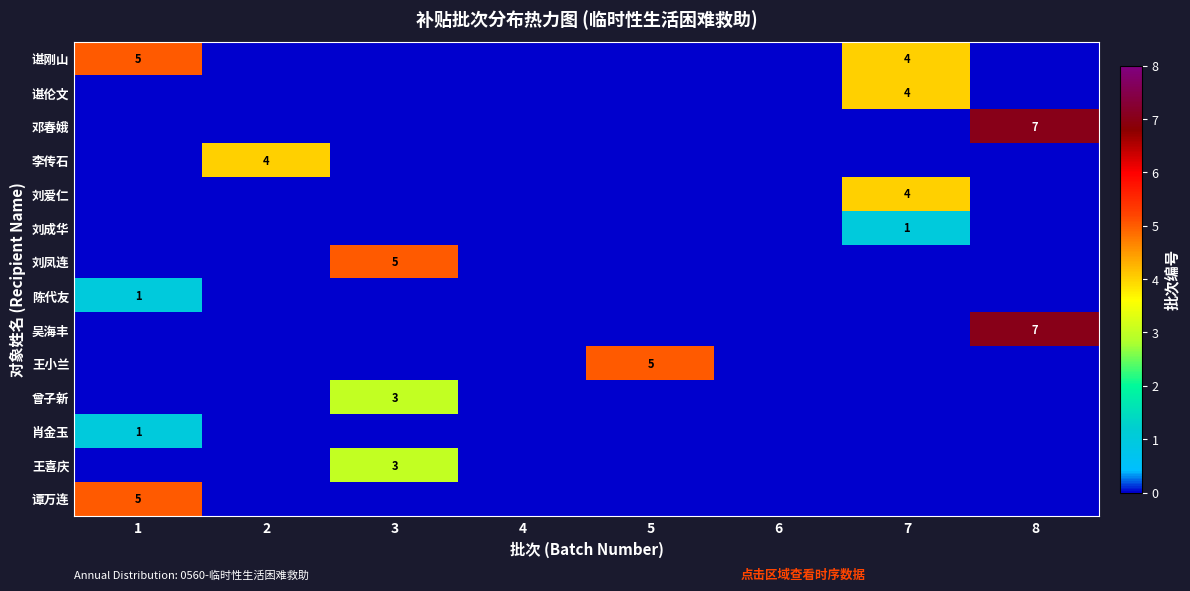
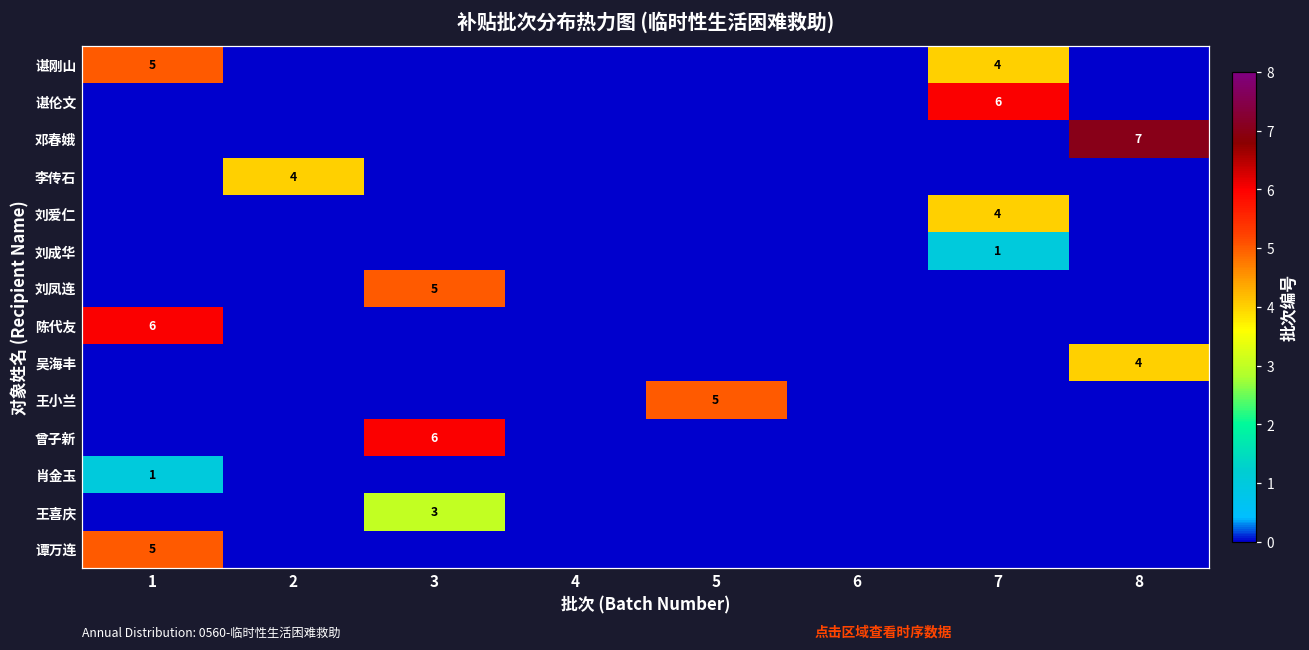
谌伦文, 7: 4 -> 6
陈代友, 1: 1 -> 6
吴海丰, 8: 7 -> 4
曾子新, 3: 3 -> 6
